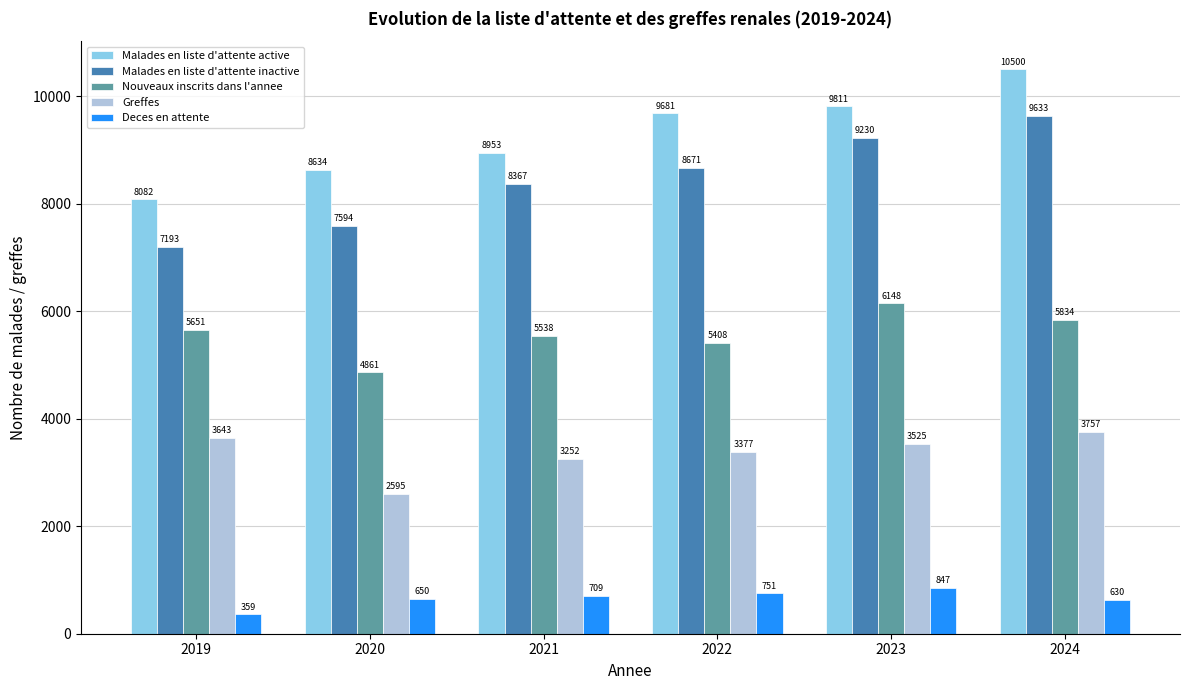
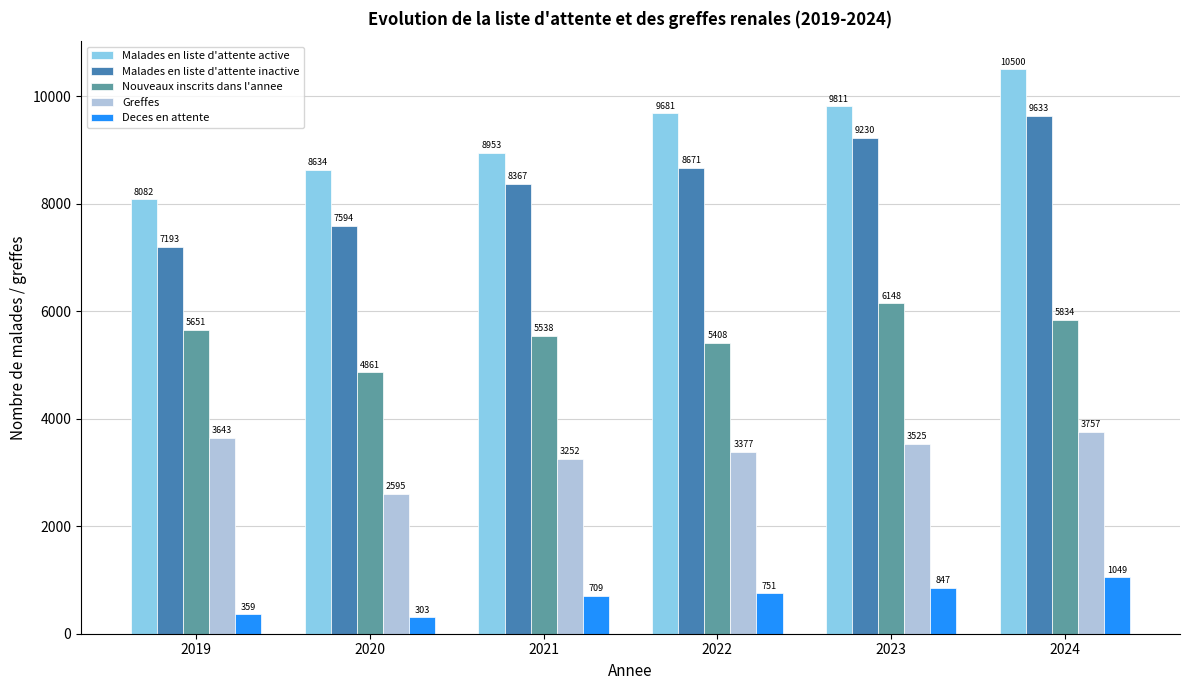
Deces en attente, 2020: 650 -> 303
Deces en attente, 2024: 630 -> 1049
